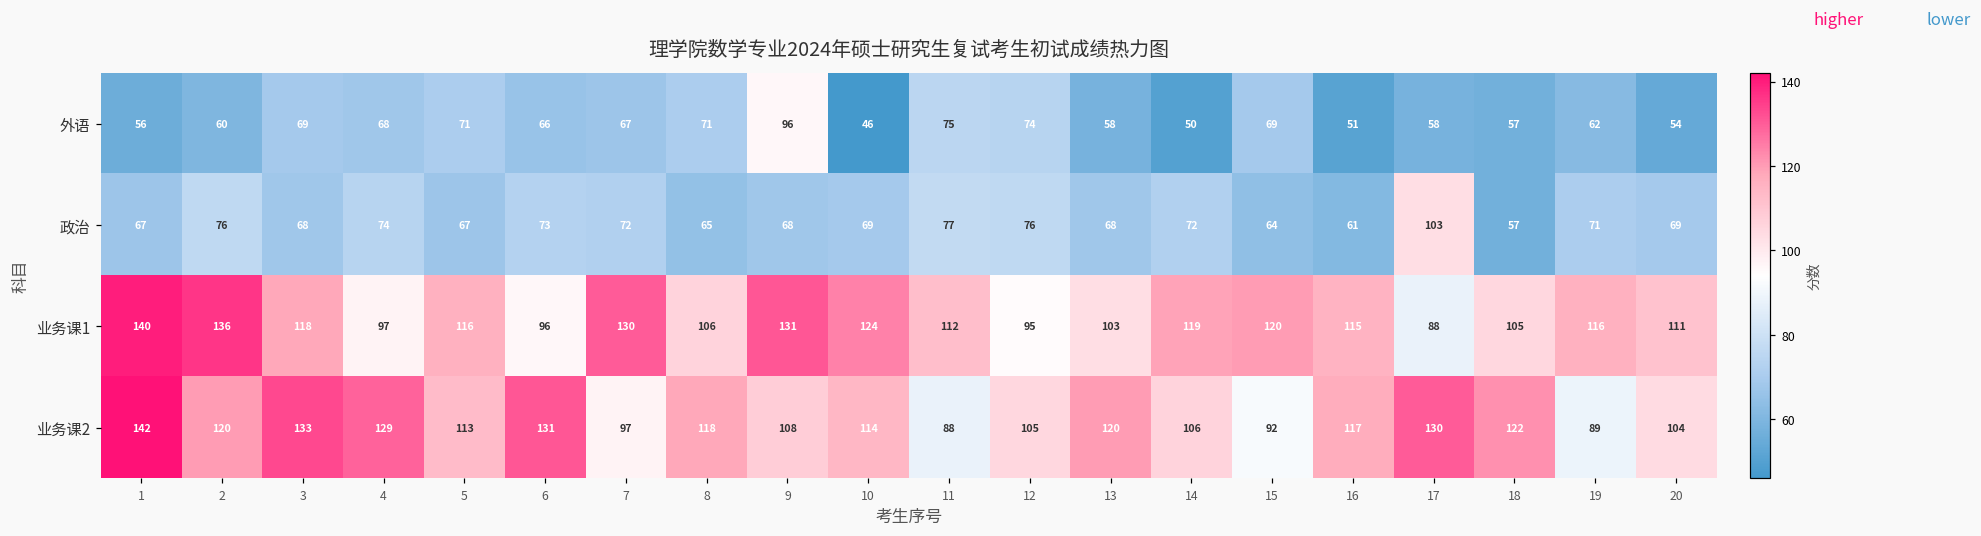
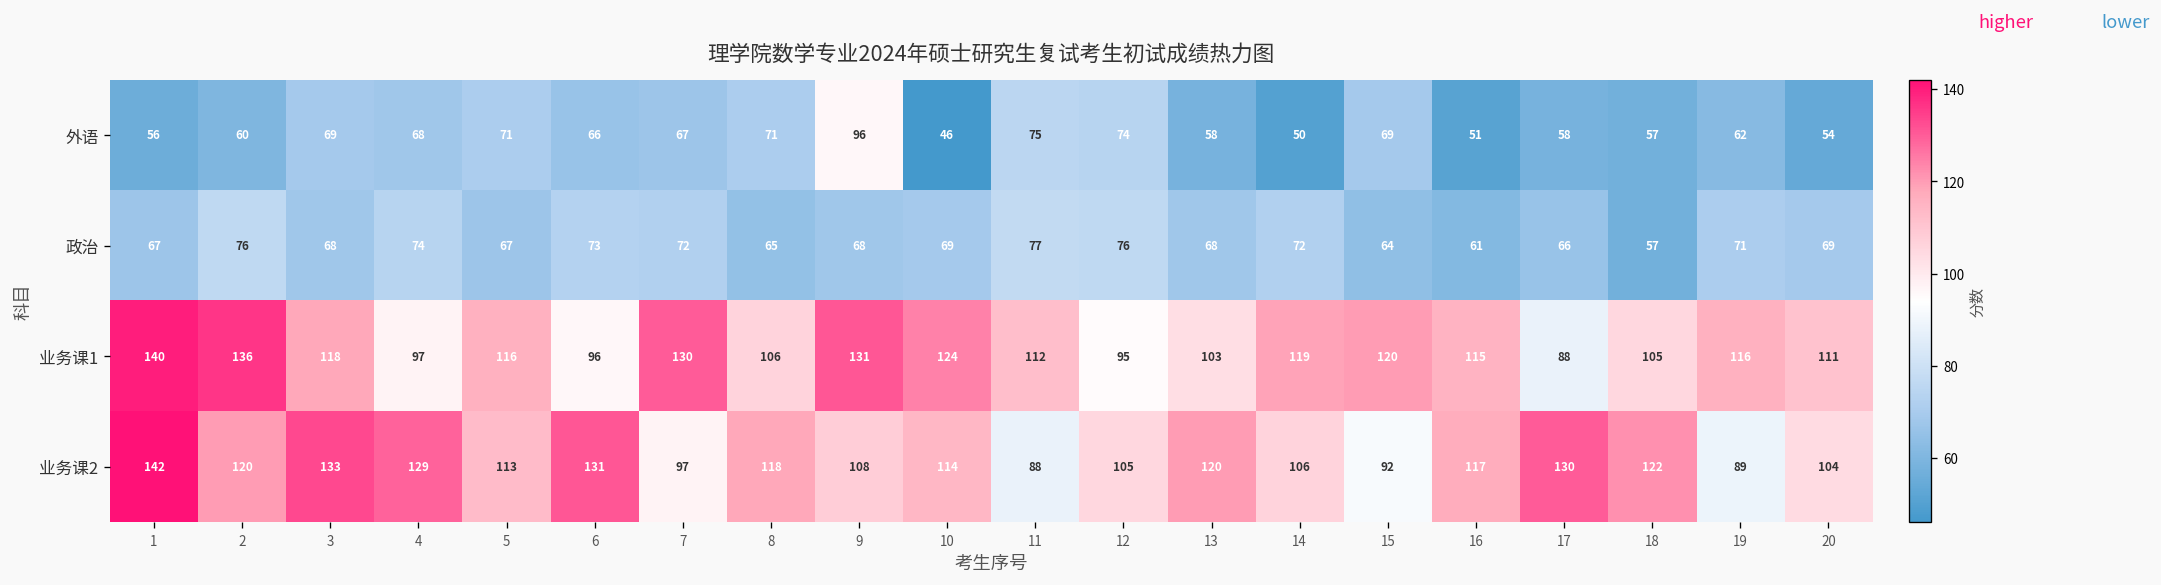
政治, 17: 103 -> 66
